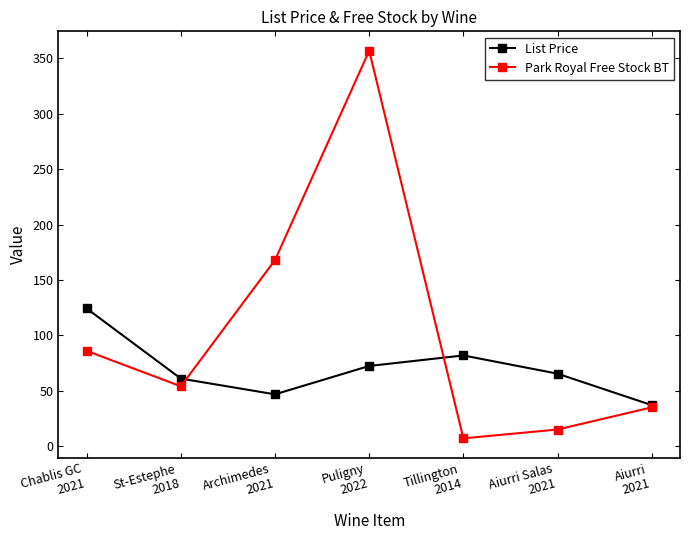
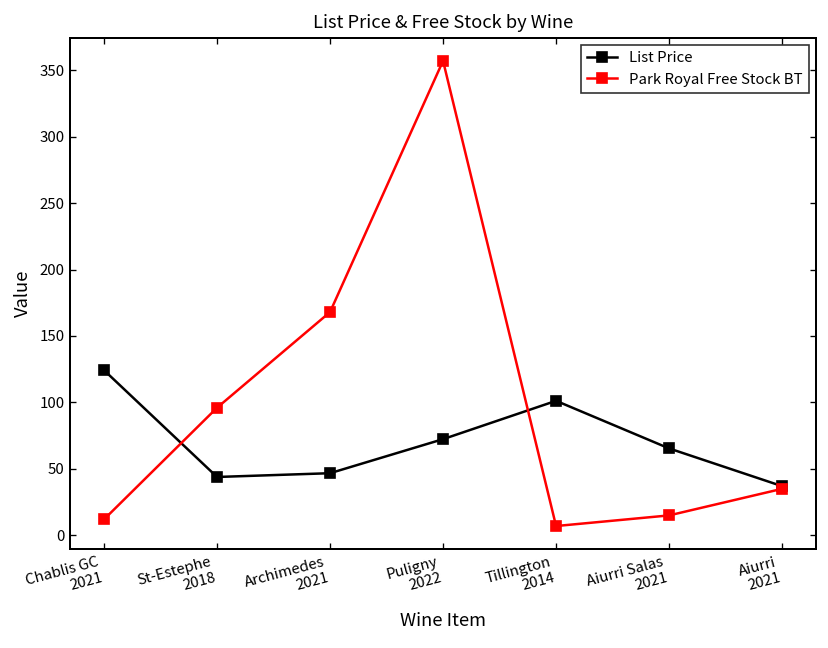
Park Royal Free Stock BT, Chablis GC 2021: 86 -> 12
List Price, St-Estephe 2018: 61 -> 44
Park Royal Free Stock BT, St-Estephe 2018: 54 -> 96
List Price, Tillington 2014: 82 -> 101
